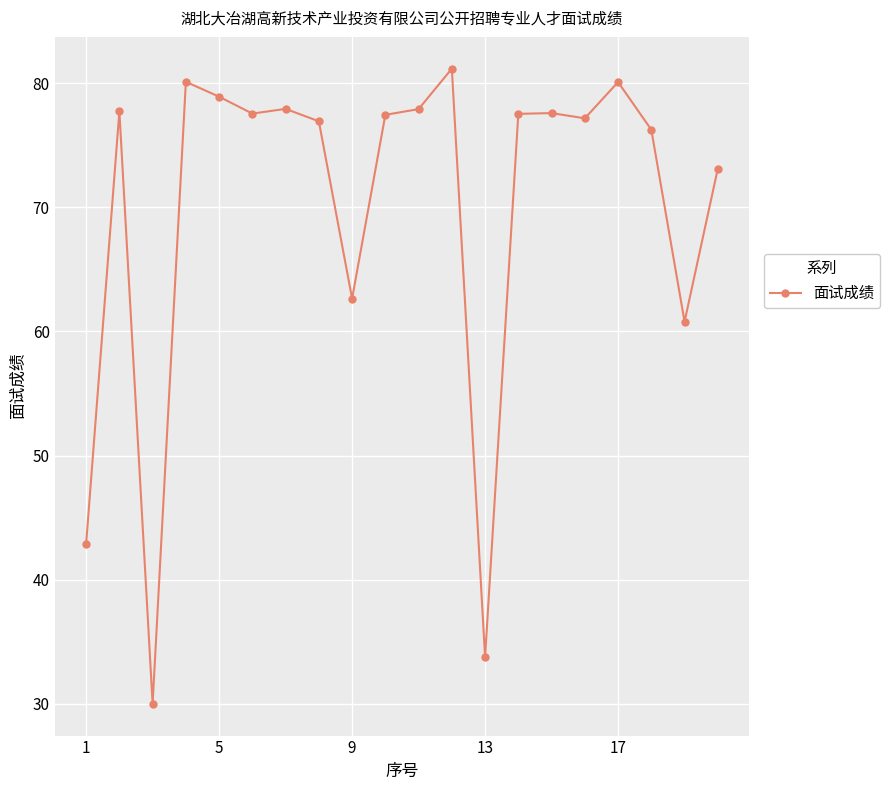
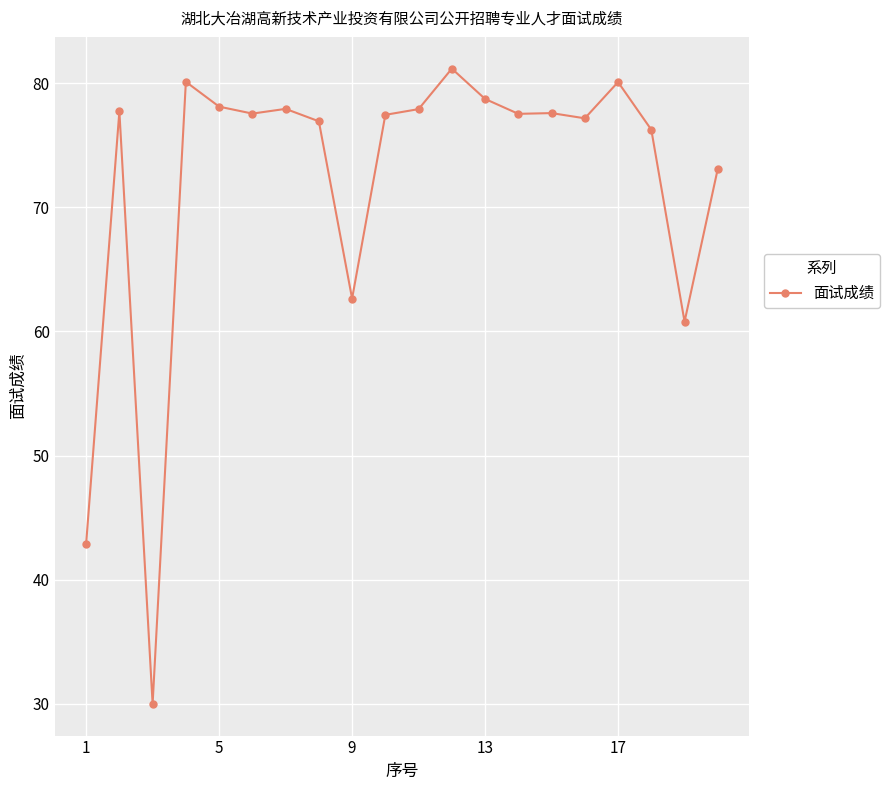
5: 78.9 -> 78.1
13: 33.8 -> 78.7
